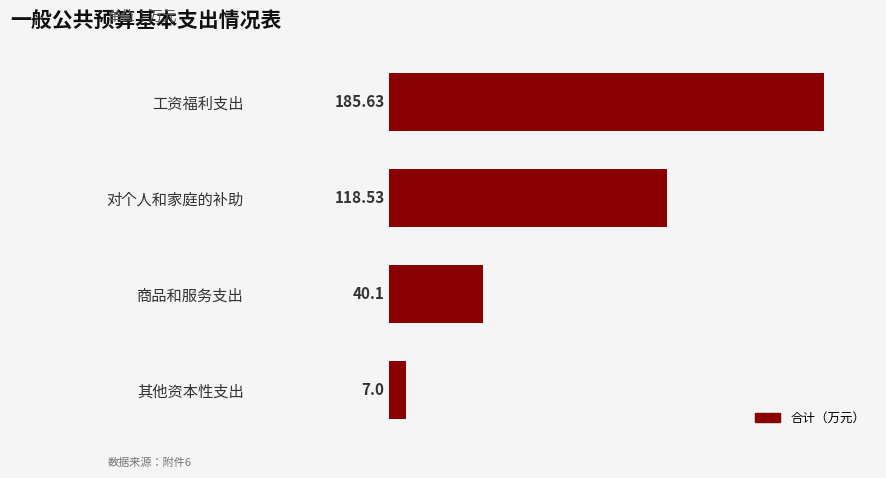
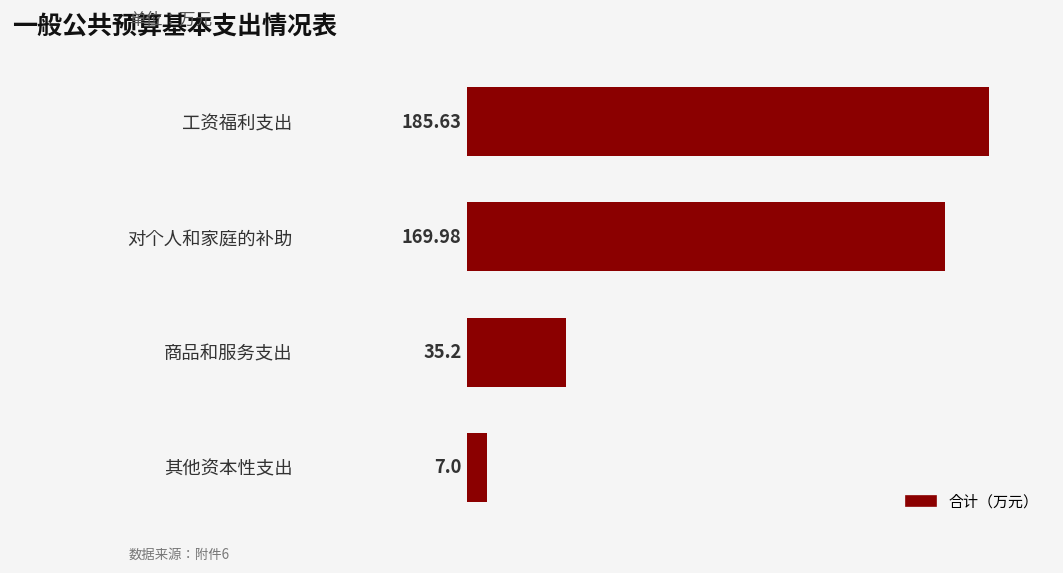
对个人和家庭的补助: 118.53 -> 169.98
商品和服务支出: 40.1 -> 35.2
